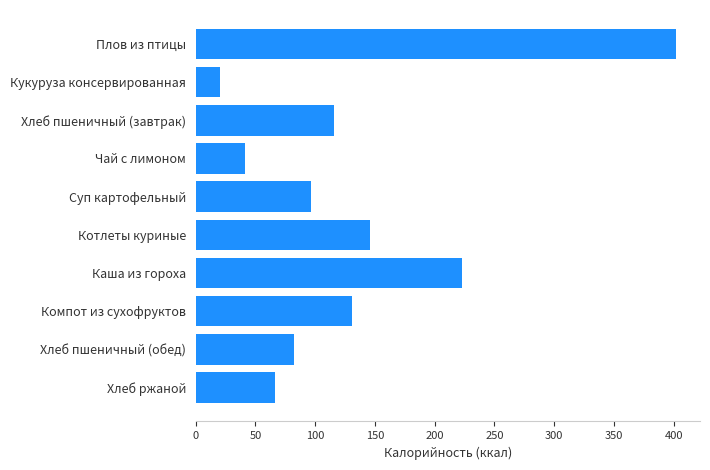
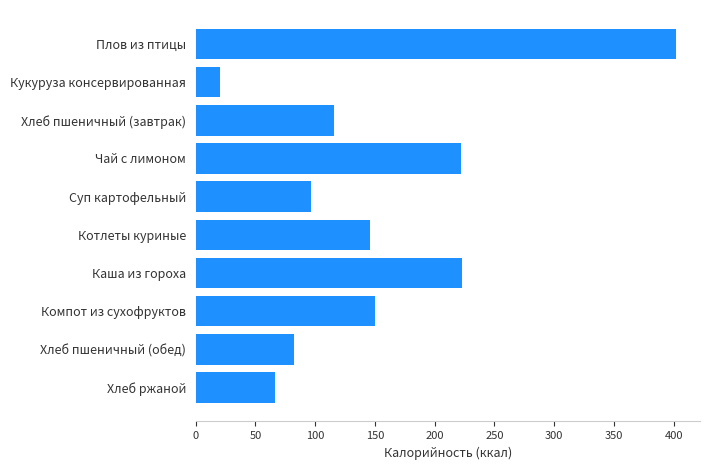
Чай с лимоном: 41 -> 222
Компот из сухофруктов: 131 -> 150
